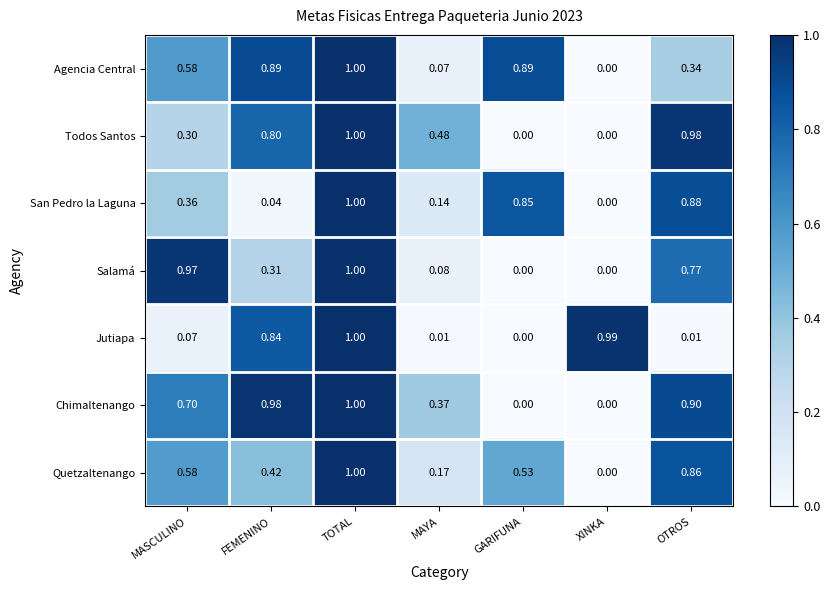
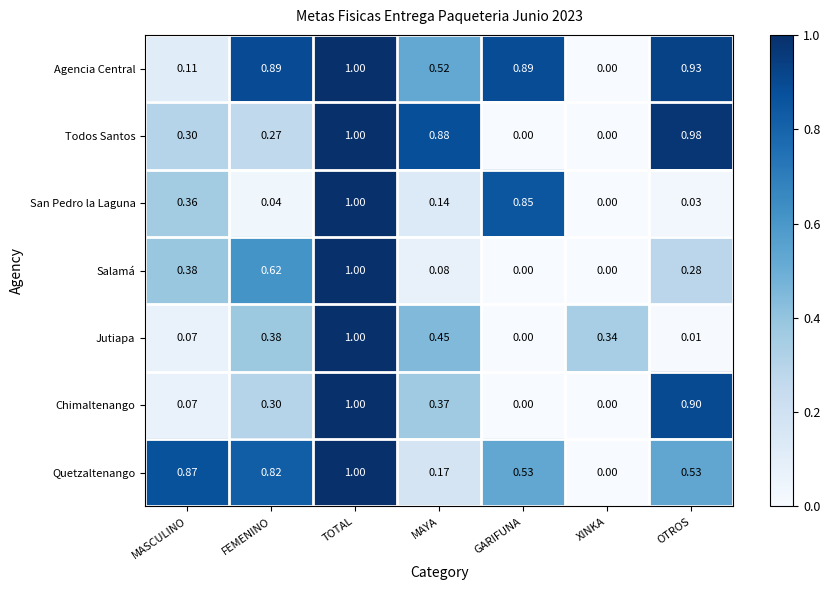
Agencia Central, MASCULINO: 0.58 -> 0.11
Agencia Central, MAYA: 0.07 -> 0.52
Agencia Central, OTROS: 0.34 -> 0.93
Todos Santos, FEMENINO: 0.80 -> 0.27
Todos Santos, MAYA: 0.48 -> 0.88
San Pedro la Laguna, OTROS: 0.88 -> 0.03
Salamá, MASCULINO: 0.97 -> 0.38
Salamá, FEMENINO: 0.31 -> 0.62
Salamá, OTROS: 0.77 -> 0.28
Jutiapa, FEMENINO: 0.84 -> 0.38
Jutiapa, MAYA: 0.01 -> 0.45
Jutiapa, XINKA: 0.99 -> 0.34
Chimaltenango, MASCULINO: 0.70 -> 0.07
Chimaltenango, FEMENINO: 0.98 -> 0.30
Quetzaltenango, MASCULINO: 0.58 -> 0.87
Quetzaltenango, FEMENINO: 0.42 -> 0.82
Quetzaltenango, OTROS: 0.86 -> 0.53
